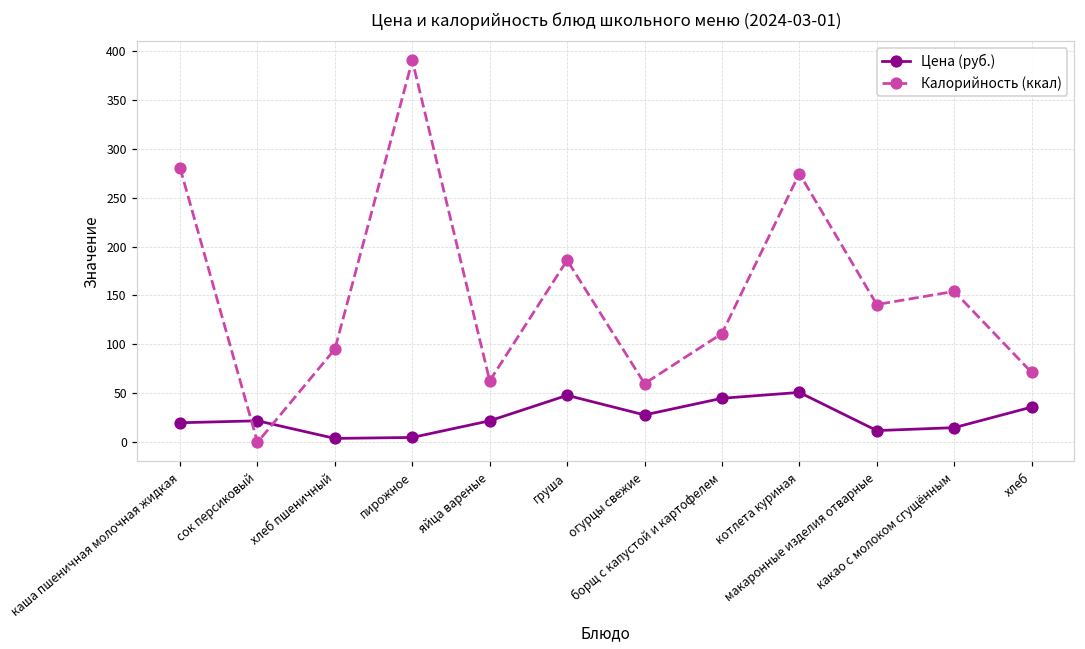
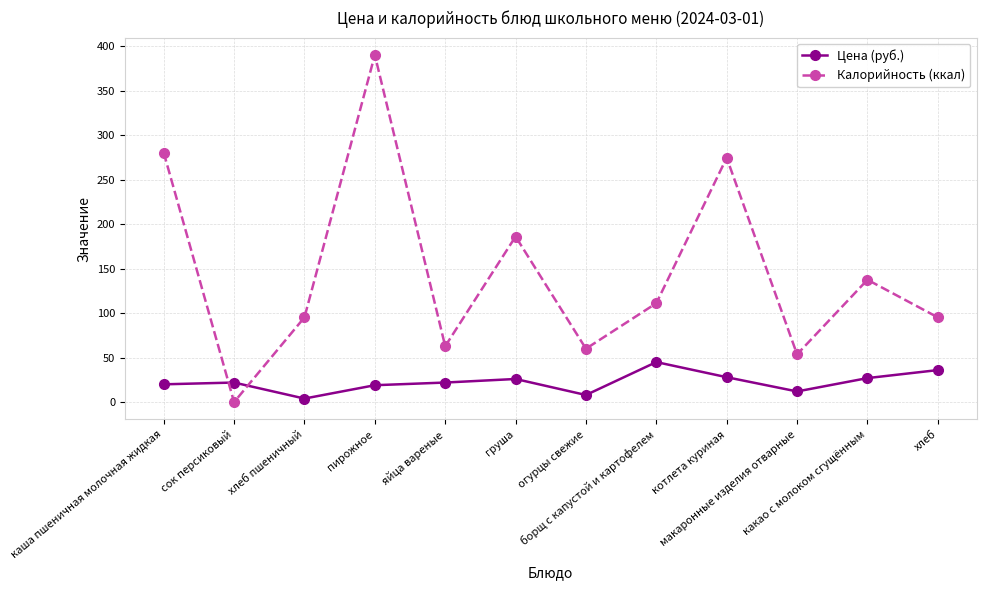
Цена (руб.), пирожное: 10 -> 20
Цена (руб.), груша: 50 -> 30
Цена (руб.), огурцы свежие: 30 -> 10
Цена (руб.), котлета куриная: 50 -> 30
Калорийность (ккал), макаронные изделия отварные: 140 -> 50
Цена (руб.), какао с молоком сгущённым: 20 -> 30
Калорийность (ккал), какао с молоком сгущённым: 150 -> 140
Калорийность (ккал), хлеб: 70 -> 100
